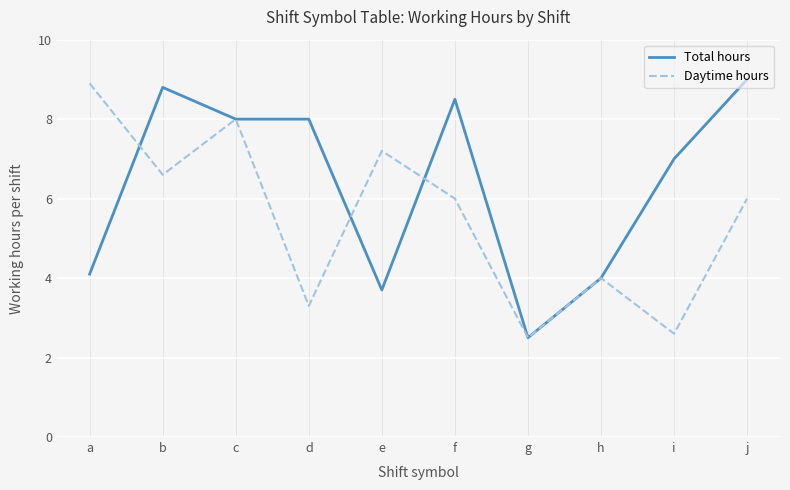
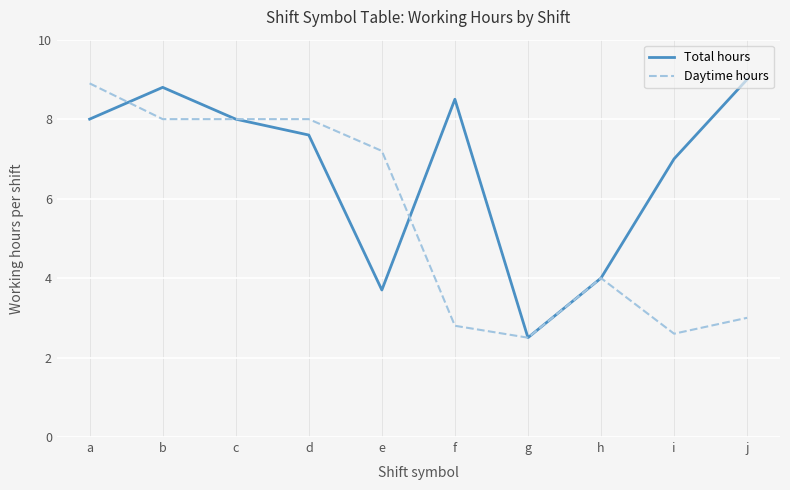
Total hours, a: 4.1 -> 8.0
Daytime hours, b: 6.6 -> 8.0
Total hours, d: 8.0 -> 7.6
Daytime hours, d: 3.3 -> 8.0
Daytime hours, f: 6.0 -> 2.8
Daytime hours, j: 6 -> 3
